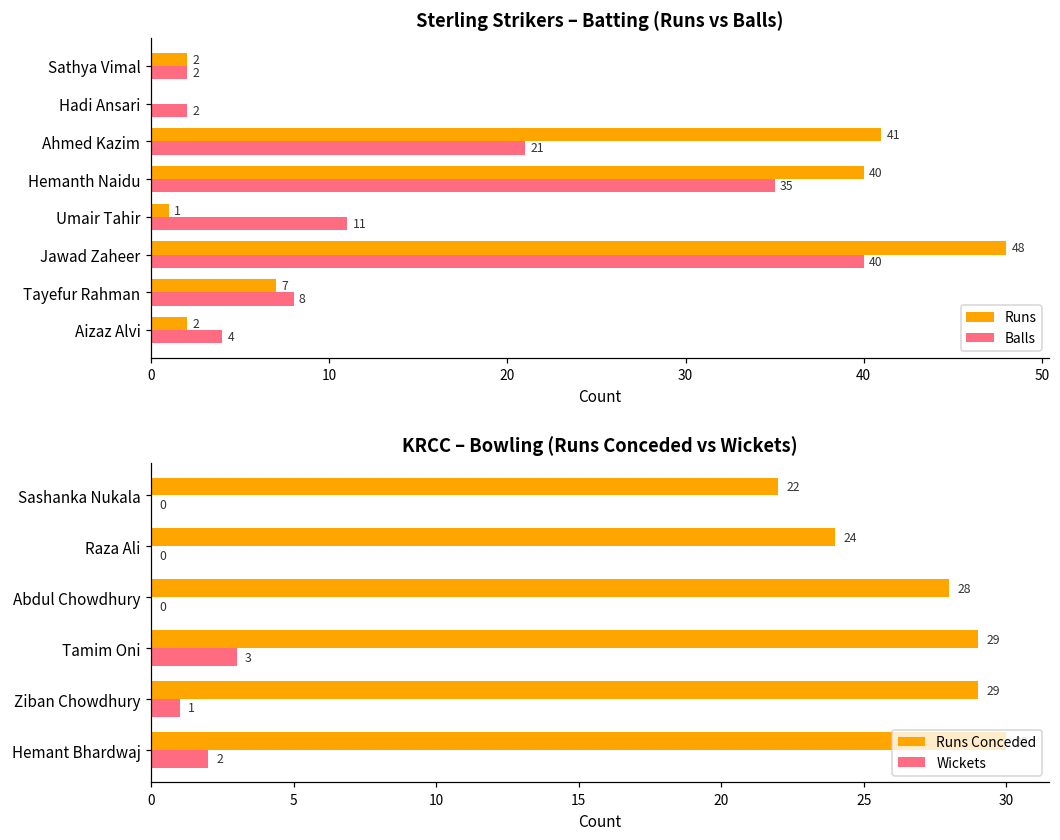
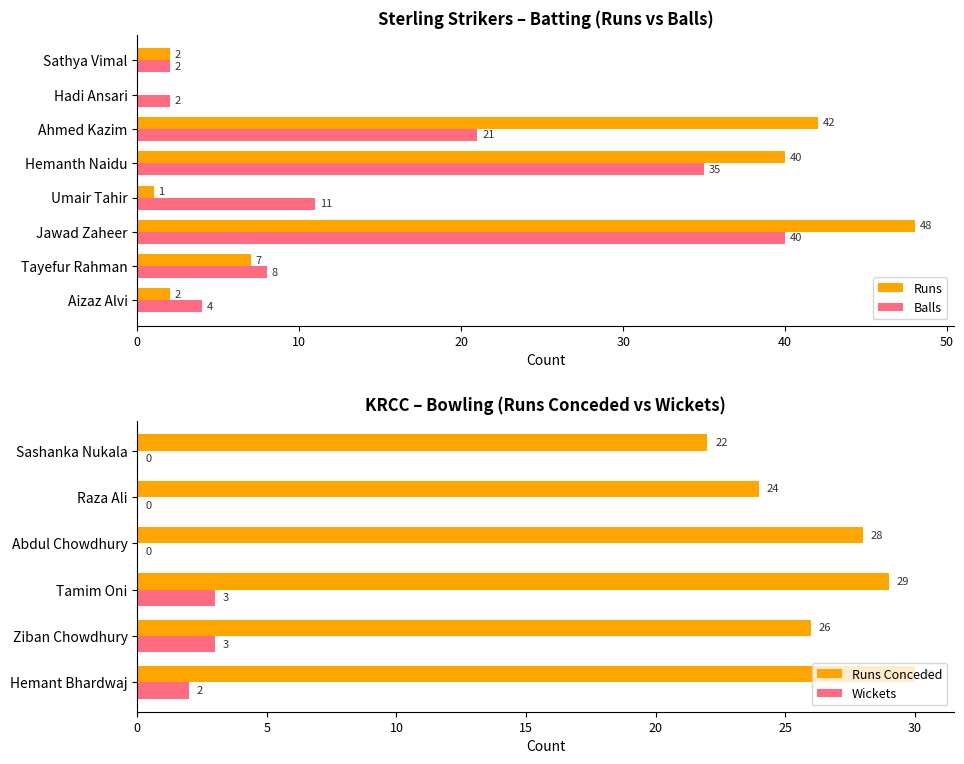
Sterling Strikers – Batting (Runs vs Balls), Runs, Ahmed Kazim: 41 -> 42
KRCC – Bowling (Runs Conceded vs Wickets), Runs Conceded, Ziban Chowdhury: 29 -> 26
KRCC – Bowling (Runs Conceded vs Wickets), Wickets, Ziban Chowdhury: 1 -> 3
